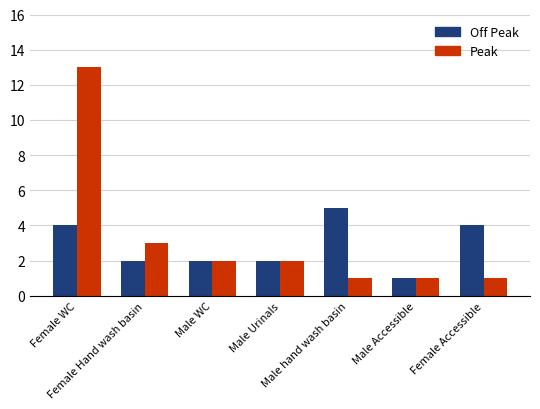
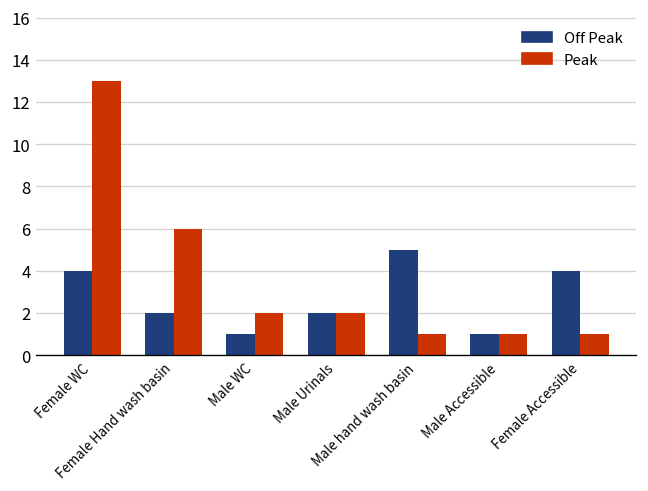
Peak, Female Hand wash basin: 3 -> 6
Off Peak, Male WC: 2 -> 1
